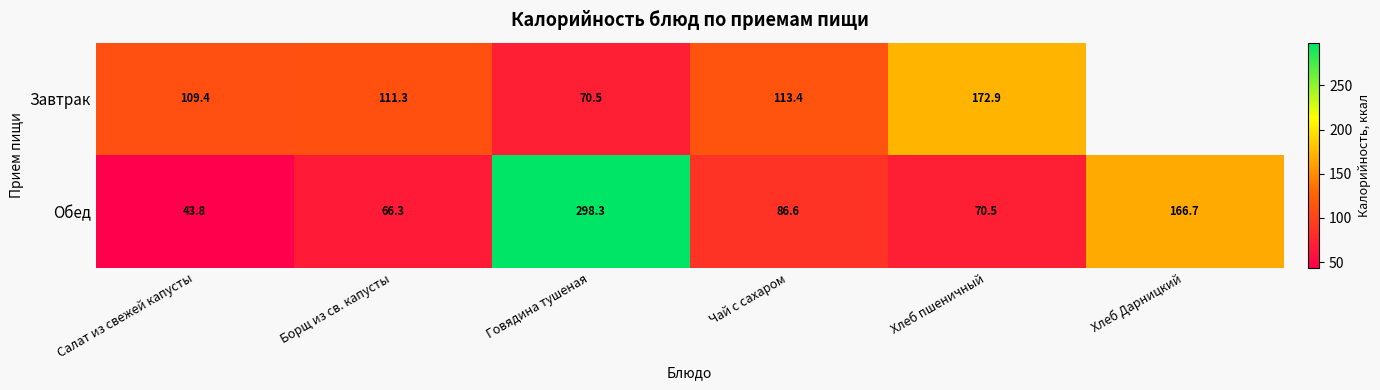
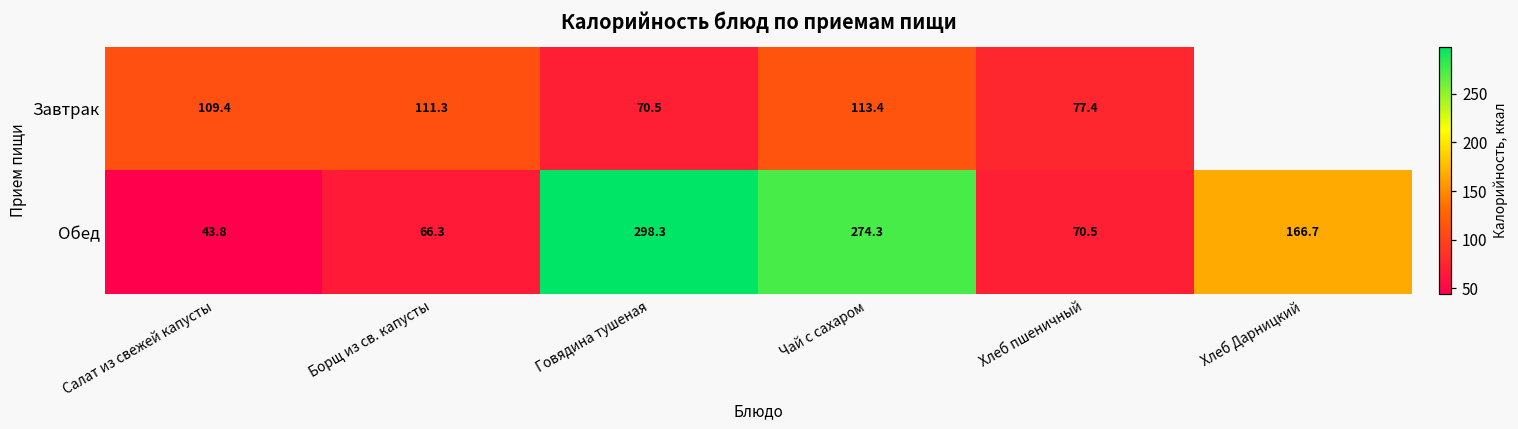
Завтрак, Хлеб пшеничный: 172.9 -> 77.4
Обед, Чай с сахаром: 86.6 -> 274.3
